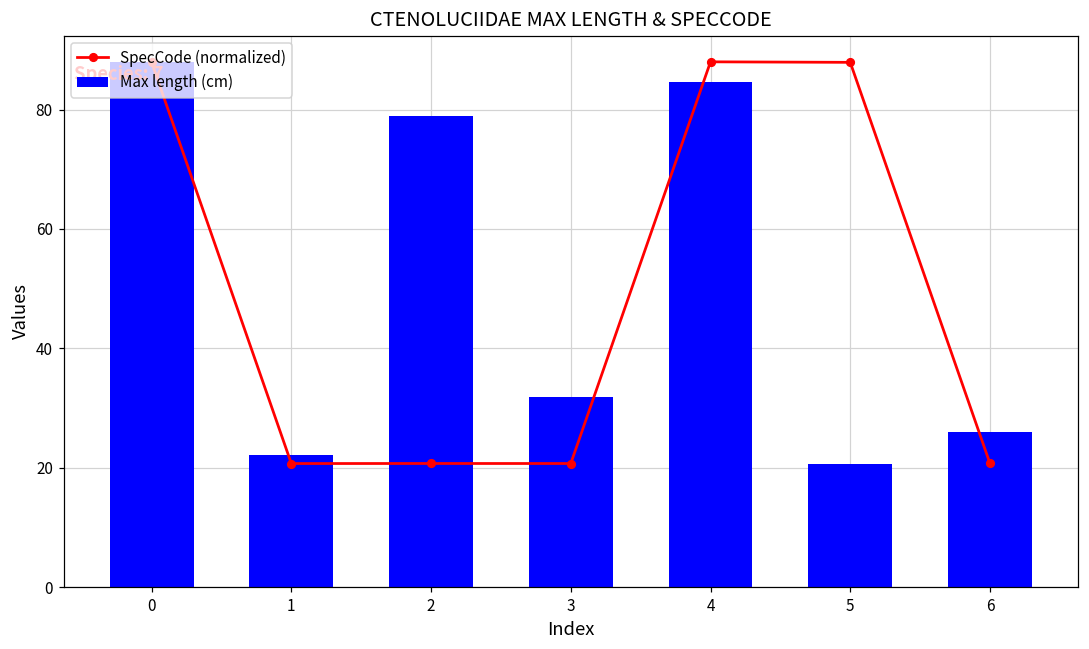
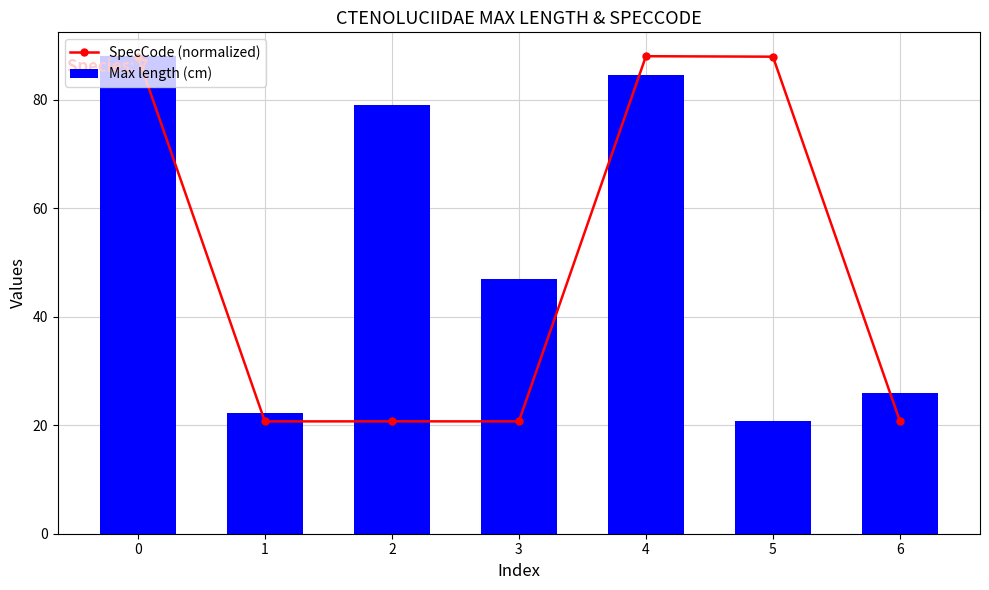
Max length (cm), 3: 32 -> 47
